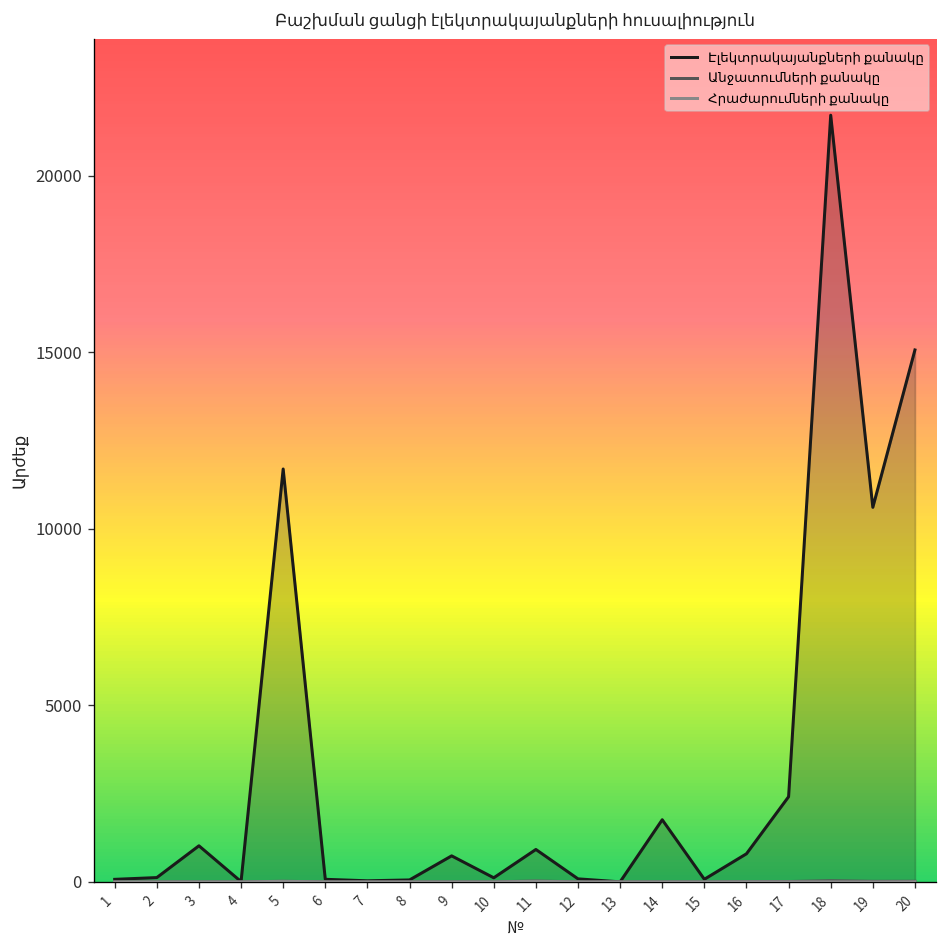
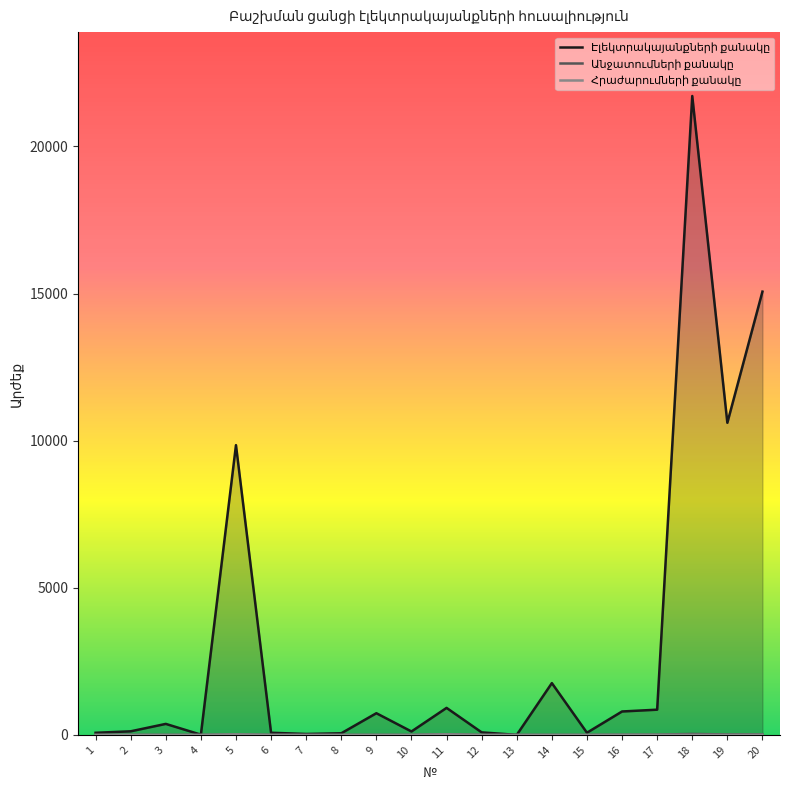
Էլեկտրակայանքների քանակը, 3: 1000 -> 400
Էլեկտրակայանքների քանակը, 5: 11700 -> 9800
Էլեկտրակայանքների քանակը, 17: 2400 -> 900
